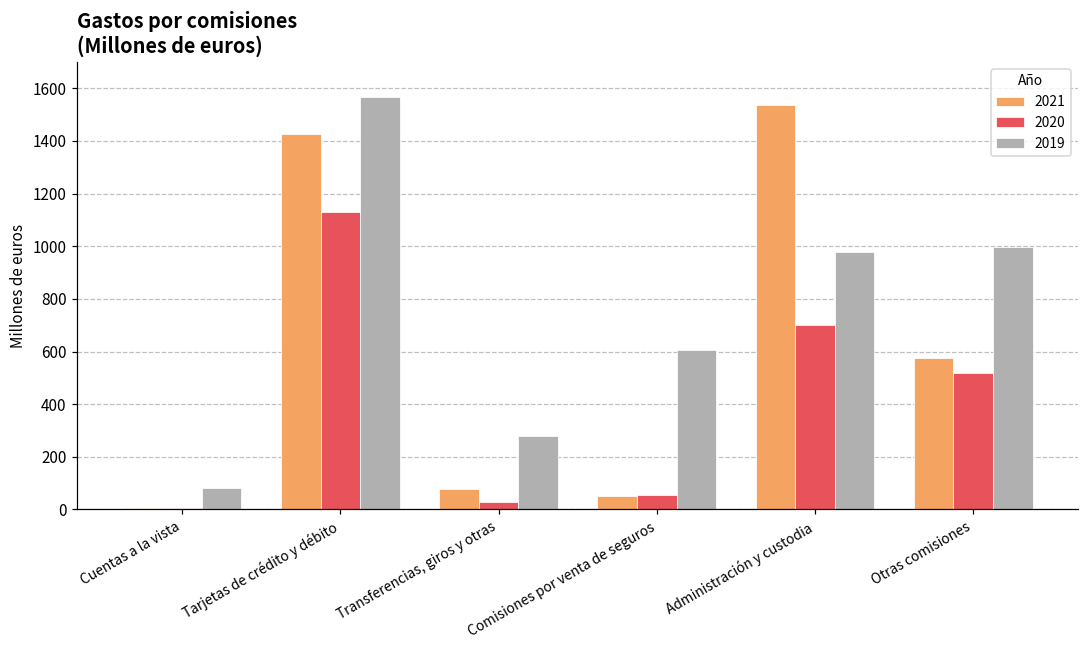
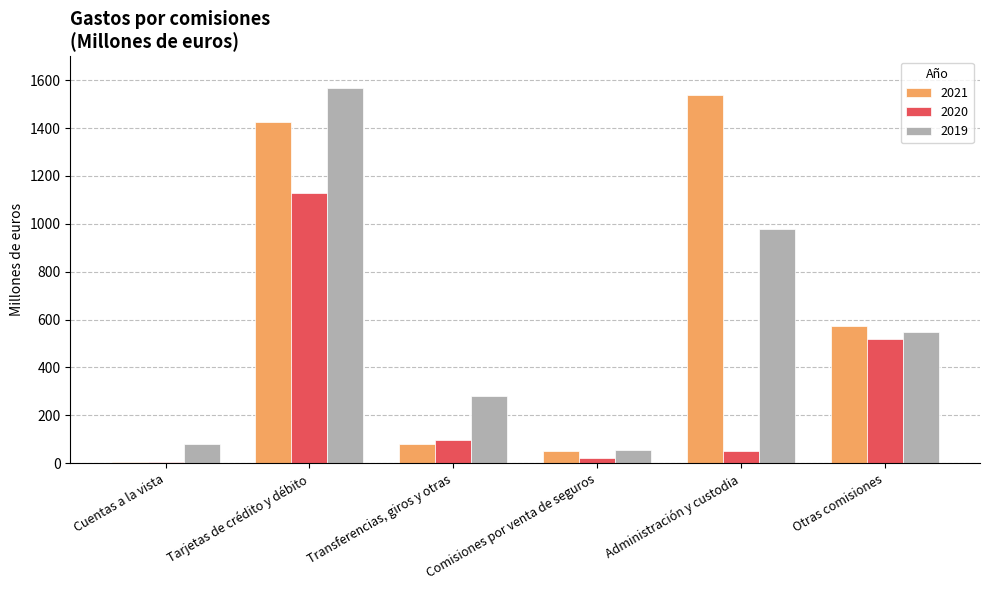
2020, Transferencias, giros y otras: 30 -> 100
2020, Comisiones por venta de seguros: 50 -> 20
2019, Comisiones por venta de seguros: 610 -> 50
2020, Administración y custodia: 700 -> 50
2019, Otras comisiones: 1000 -> 550
